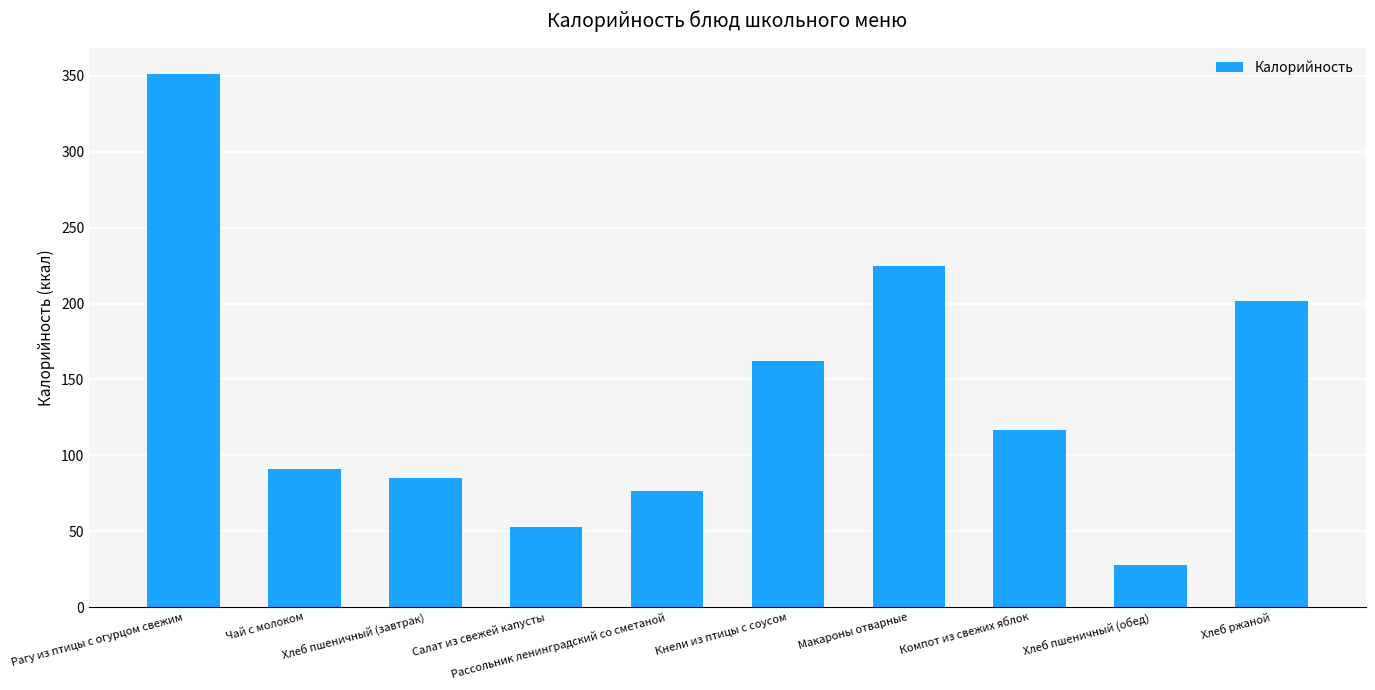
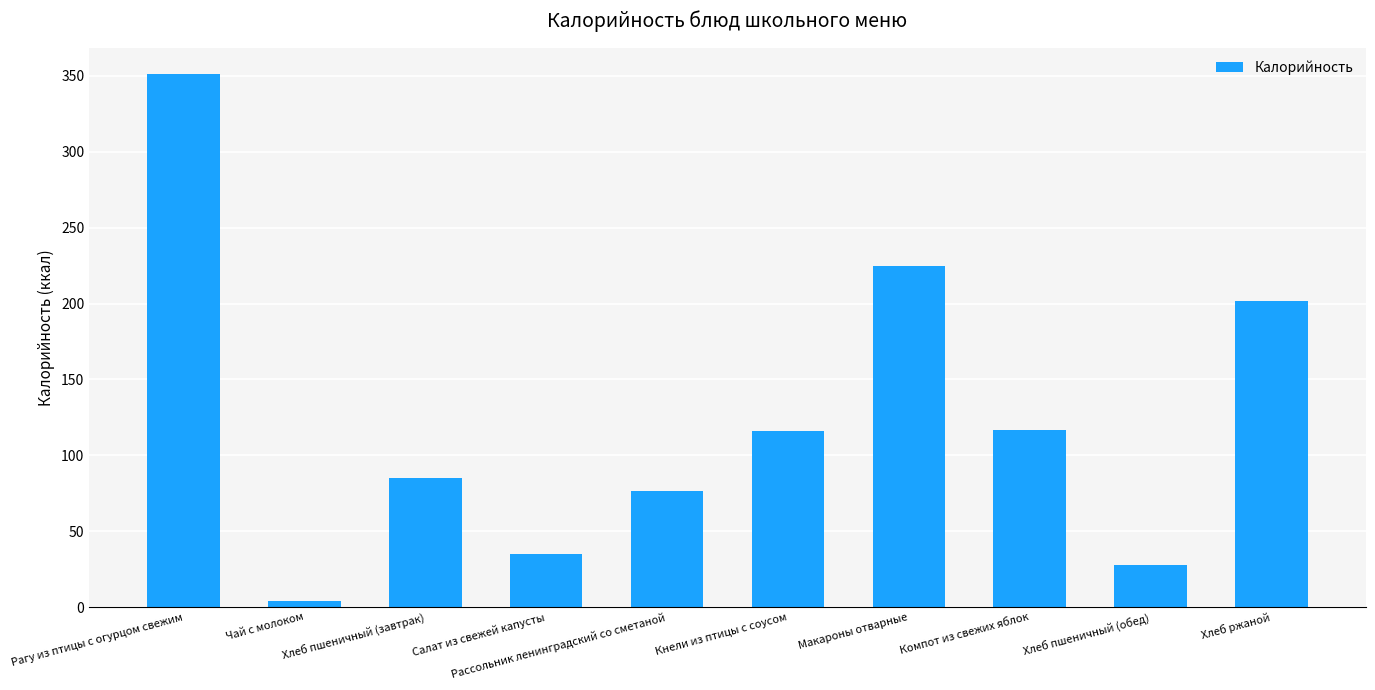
Чай с молоком: 91 -> 4
Салат из свежей капусты: 53 -> 35
Кнели из птицы с соусом: 162 -> 116
